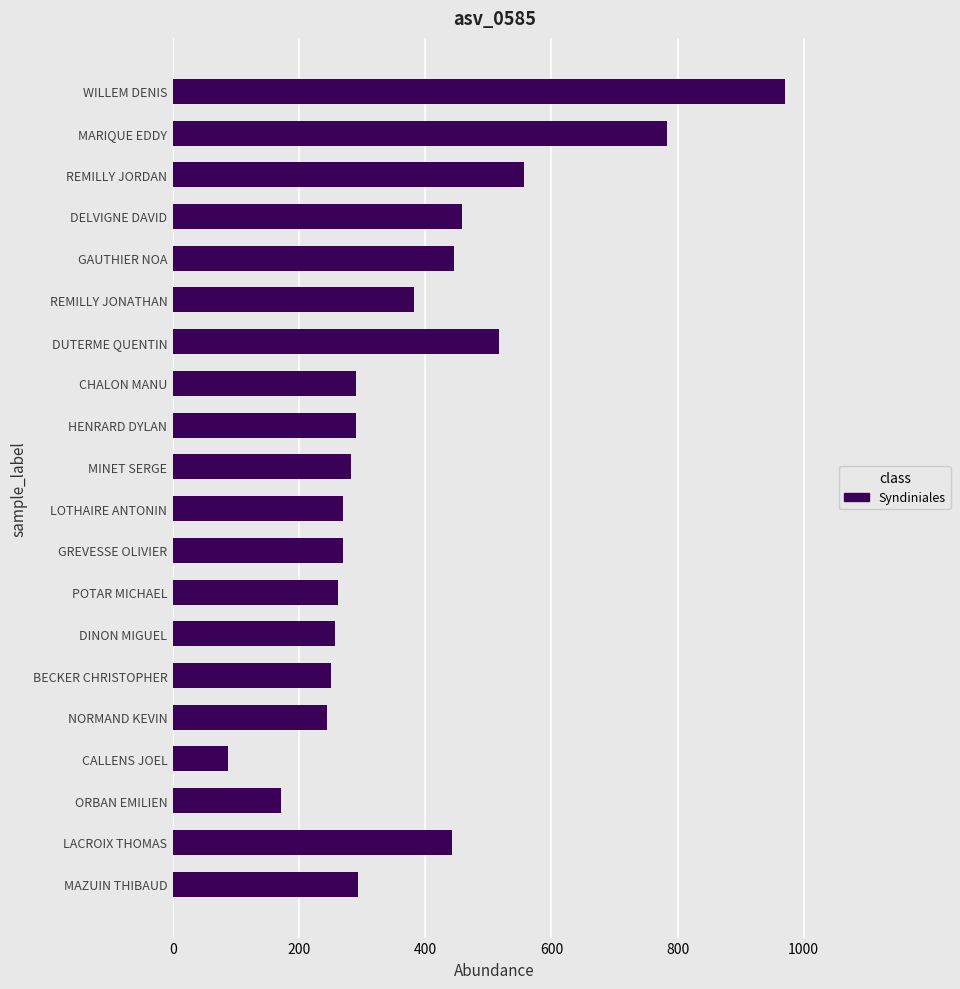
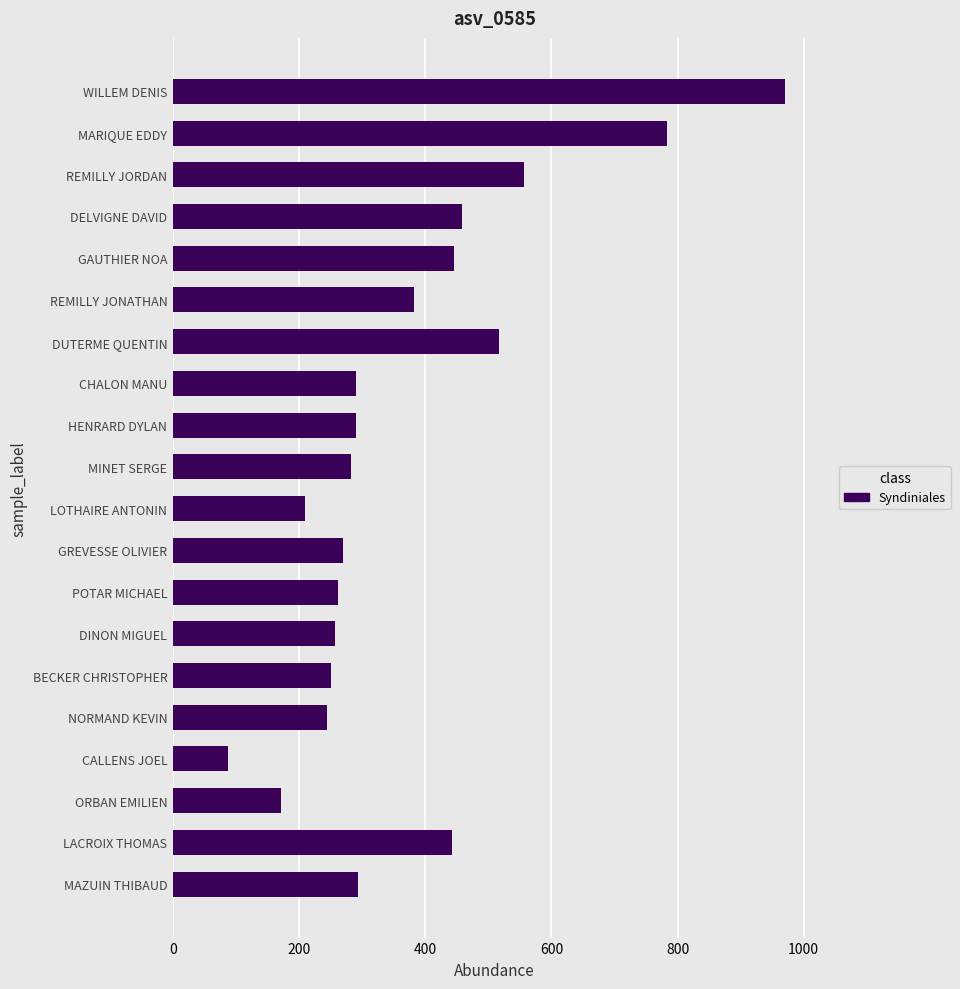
LOTHAIRE ANTONIN: 270 -> 210
